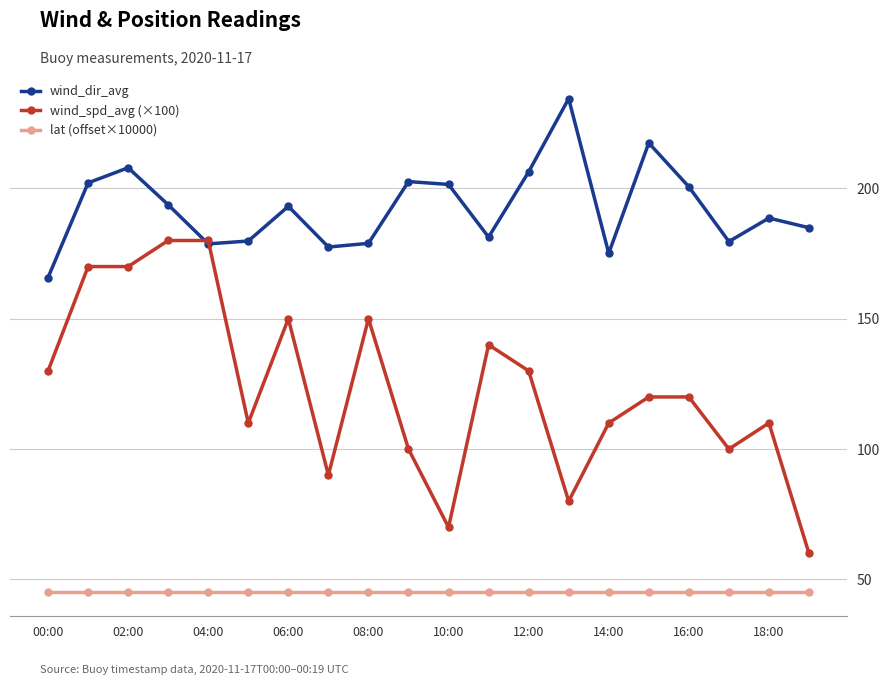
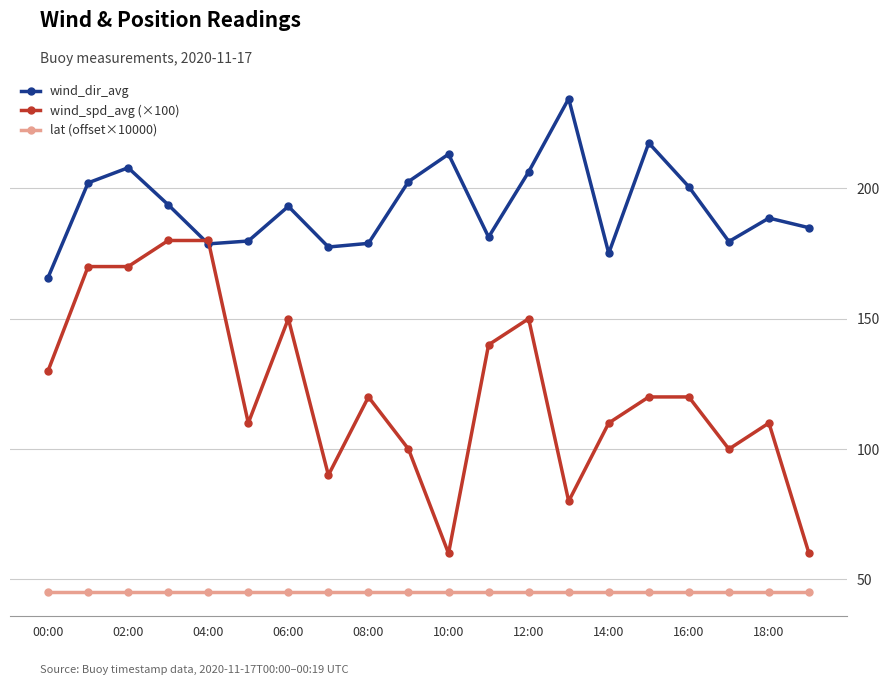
wind_spd_avg (×100), 08:00: 150 -> 120
wind_dir_avg, 10:00: 202 -> 213
wind_spd_avg (×100), 10:00: 70 -> 60
wind_spd_avg (×100), 12:00: 130 -> 150
